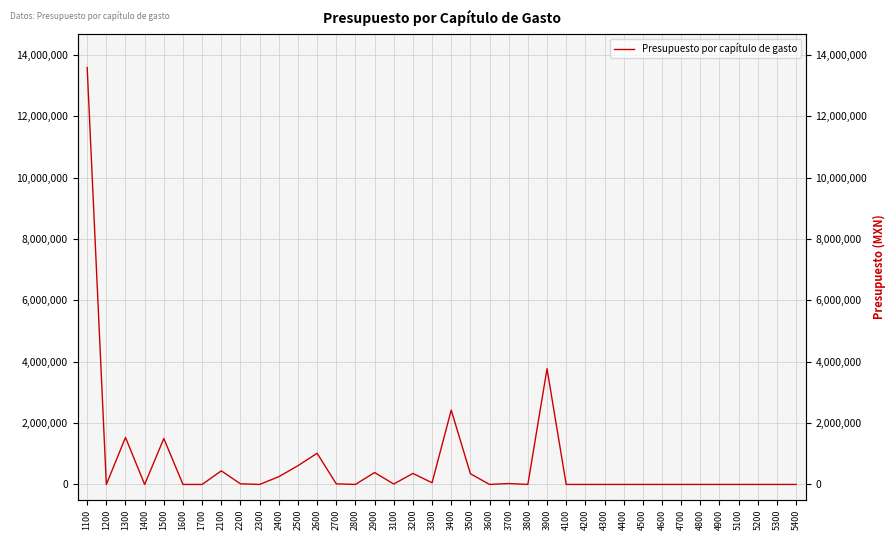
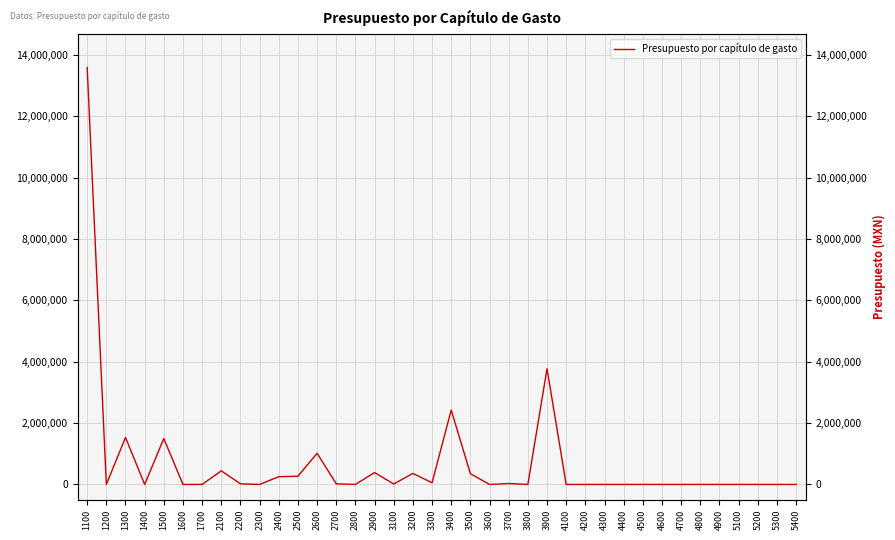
2500: 600,000 -> 300,000
